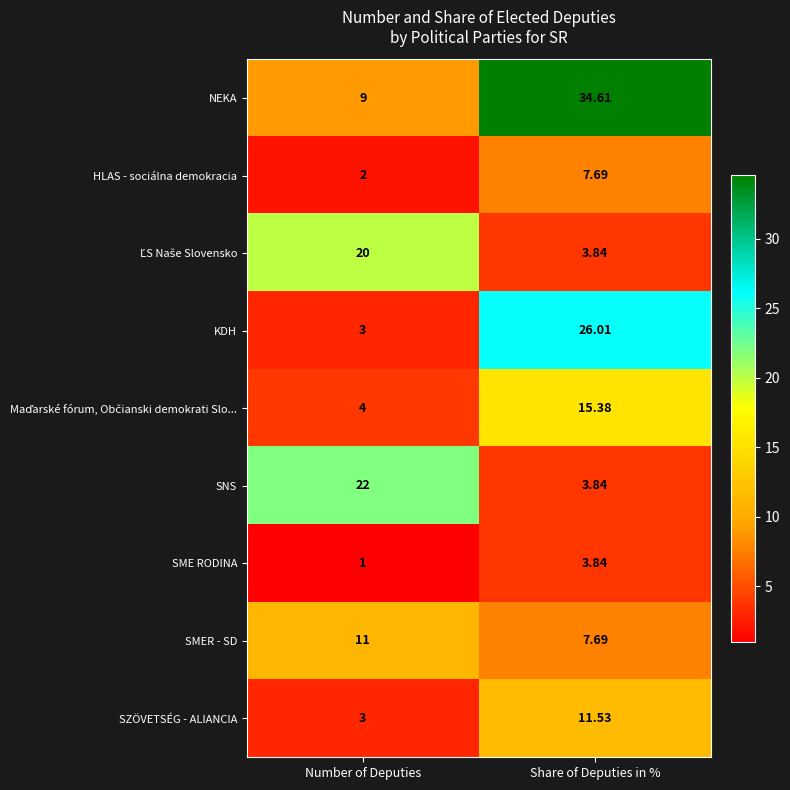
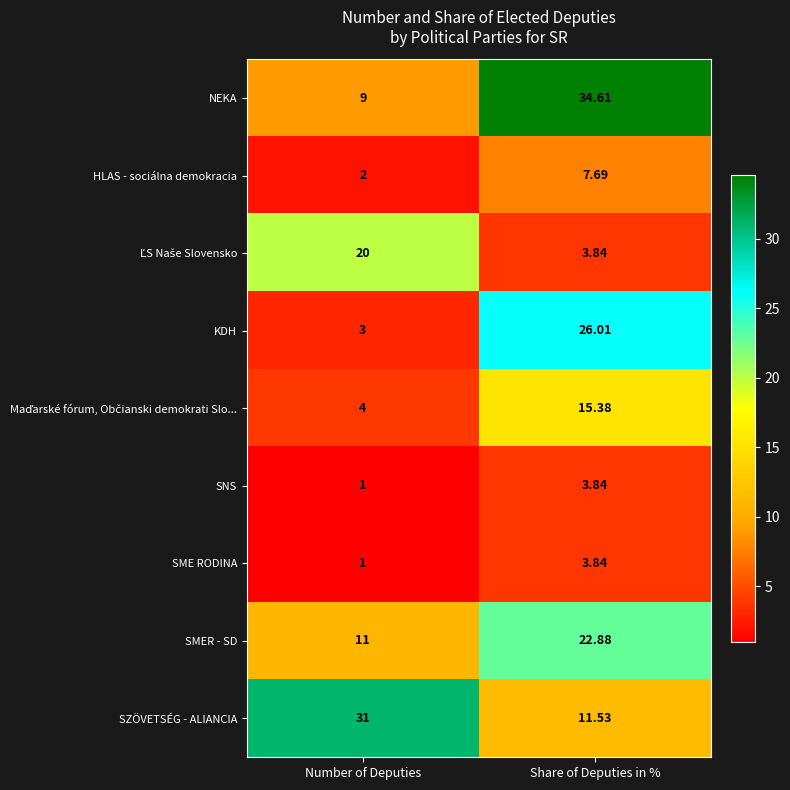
SNS, Number of Deputies: 22 -> 1
SMER - SD, Share of Deputies in %: 7.69 -> 22.88
SZÖVETSÉG - ALIANCIA, Number of Deputies: 3 -> 31
